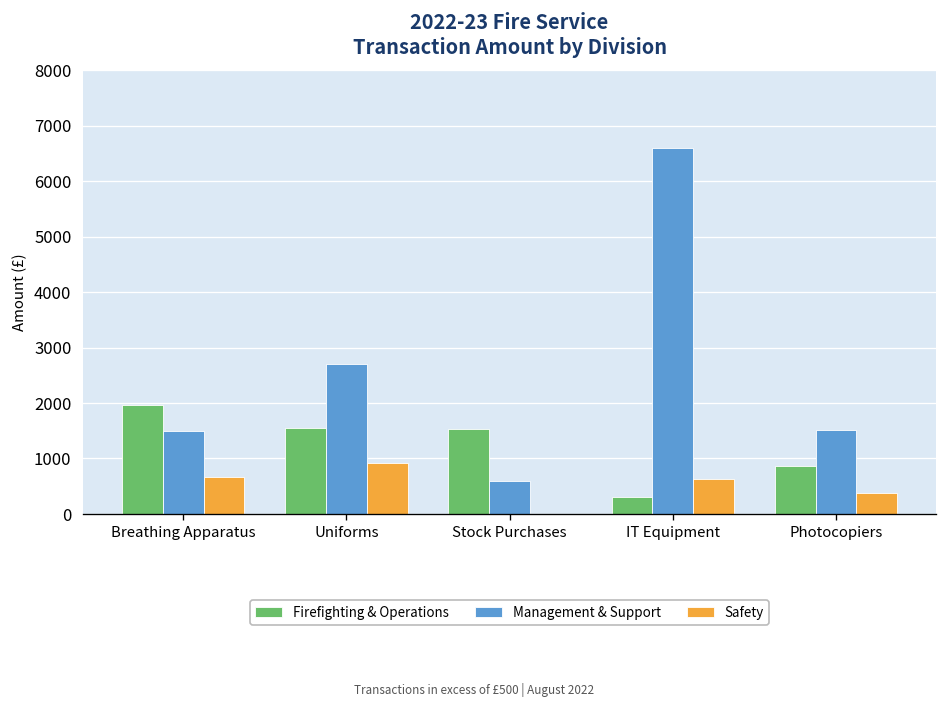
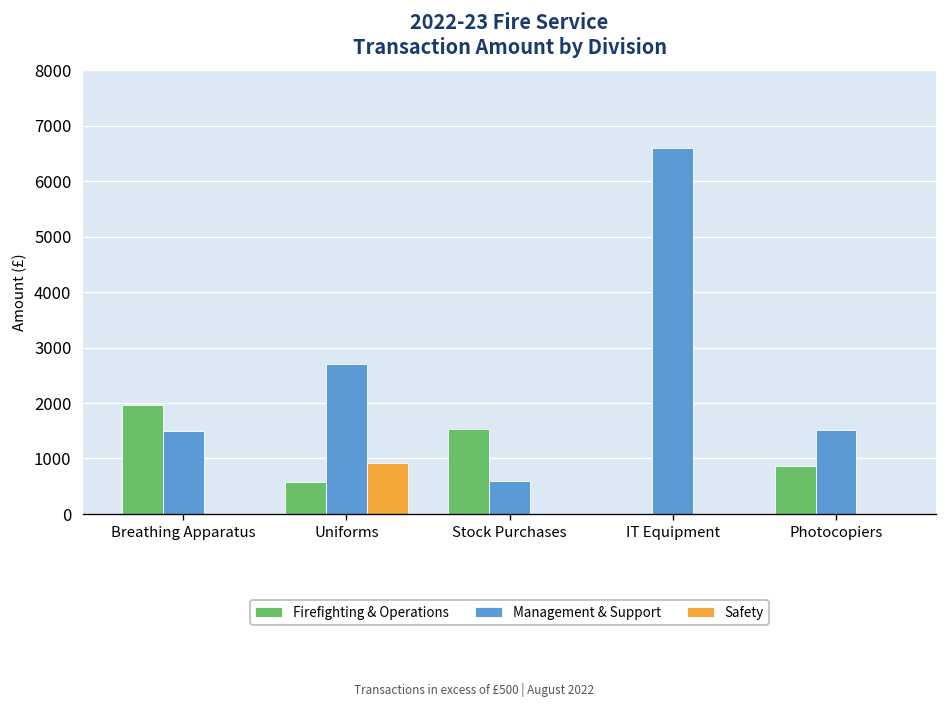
Safety, Breathing Apparatus: 700 -> 0
Firefighting & Operations, Uniforms: 1500 -> 600
Firefighting & Operations, IT Equipment: 300 -> 0
Safety, IT Equipment: 600 -> 0
Safety, Photocopiers: 400 -> 0
